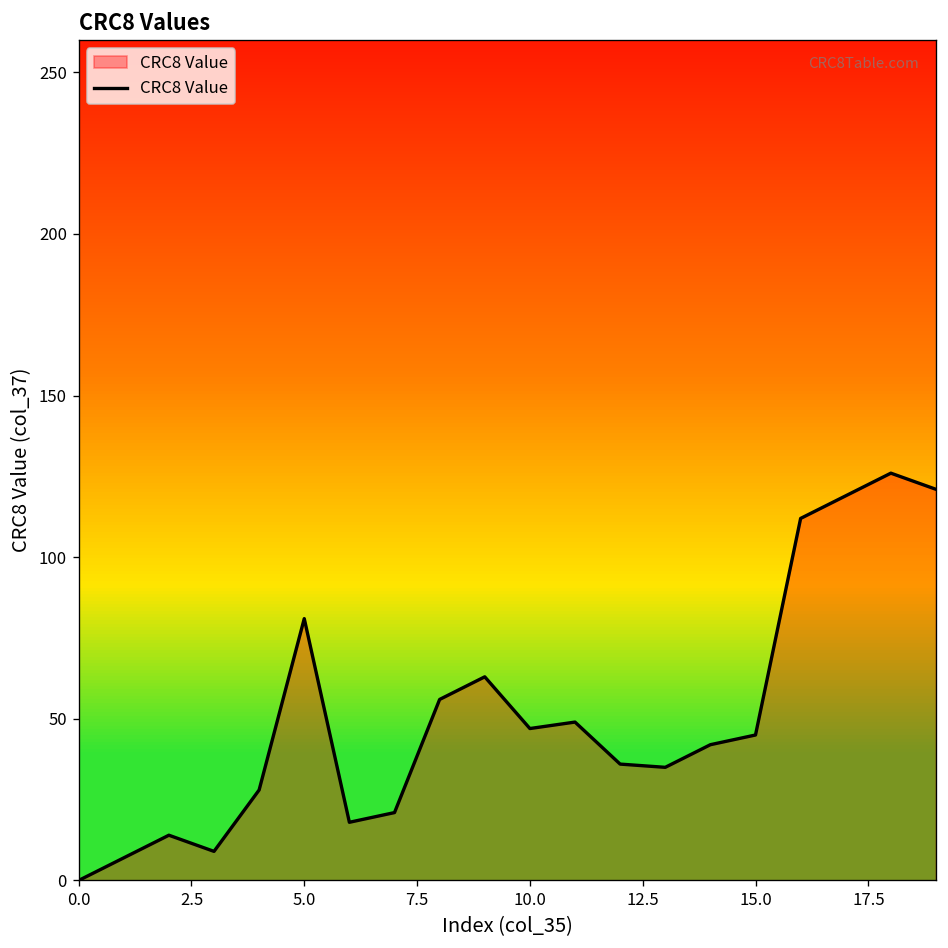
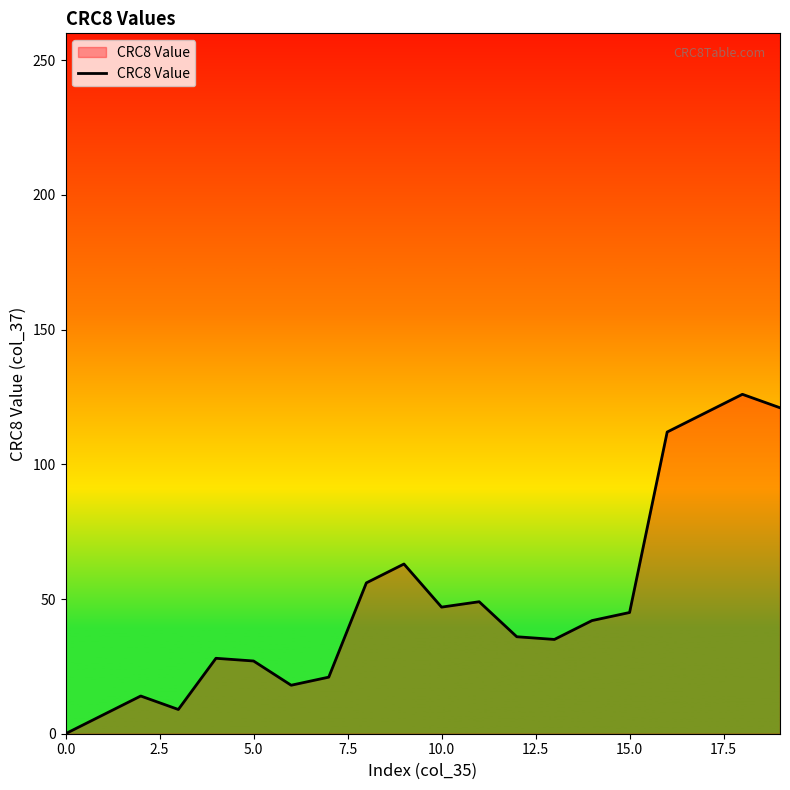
5.0: 81 -> 27
